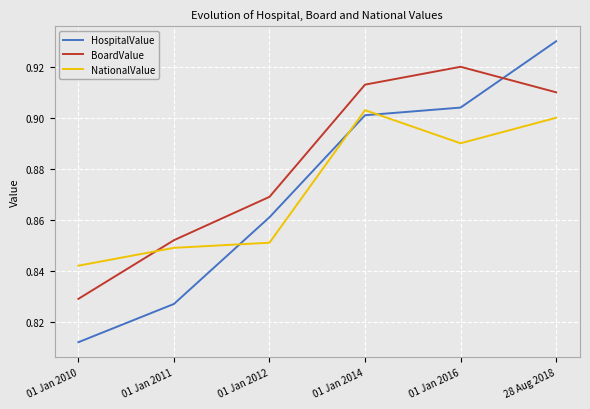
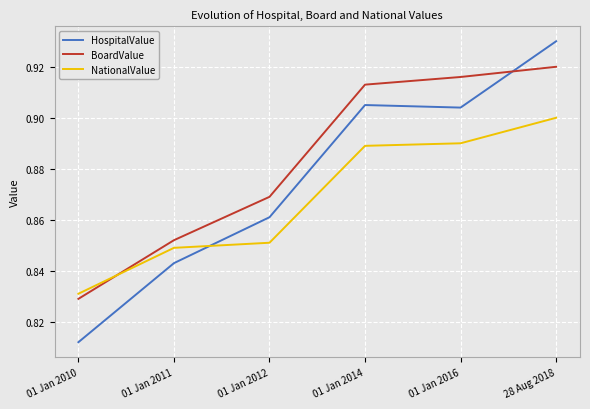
NationalValue, 01 Jan 2010: 0.842 -> 0.831
HospitalValue, 01 Jan 2011: 0.827 -> 0.843
HospitalValue, 01 Jan 2014: 0.901 -> 0.905
NationalValue, 01 Jan 2014: 0.903 -> 0.889
BoardValue, 01 Jan 2016: 0.920 -> 0.916
BoardValue, 28 Aug 2018: 0.91 -> 0.92
